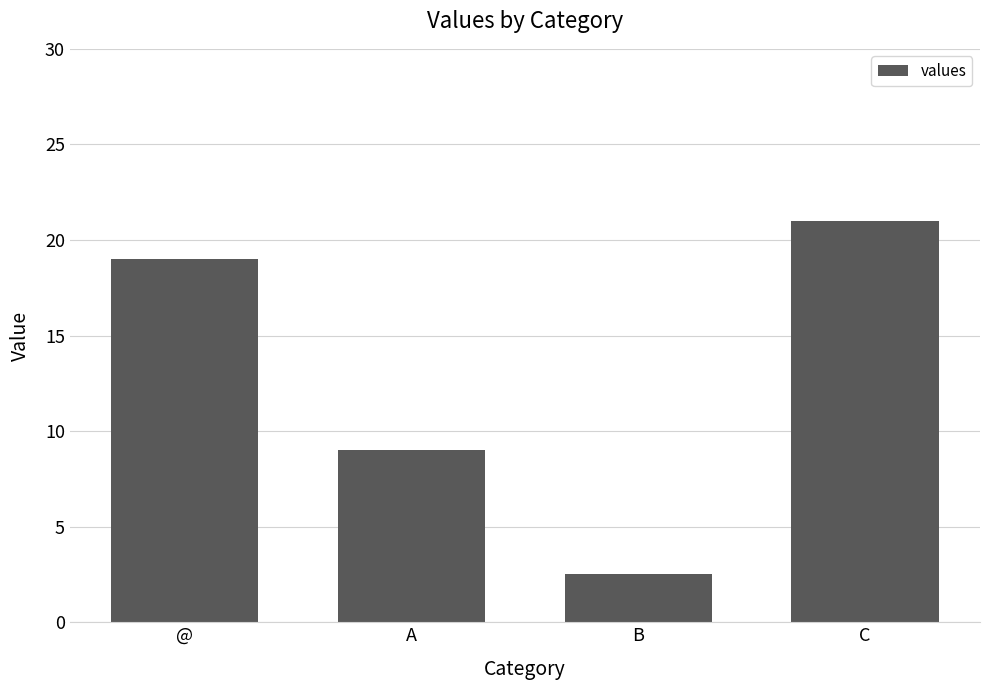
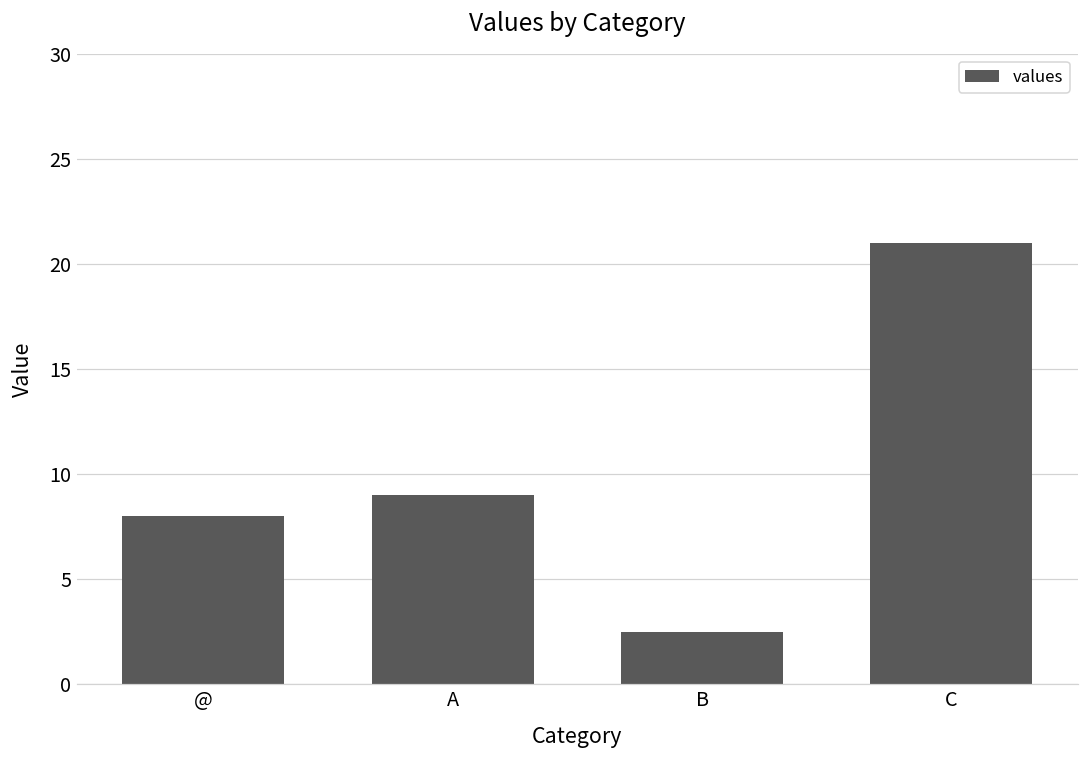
@: 19 -> 8
